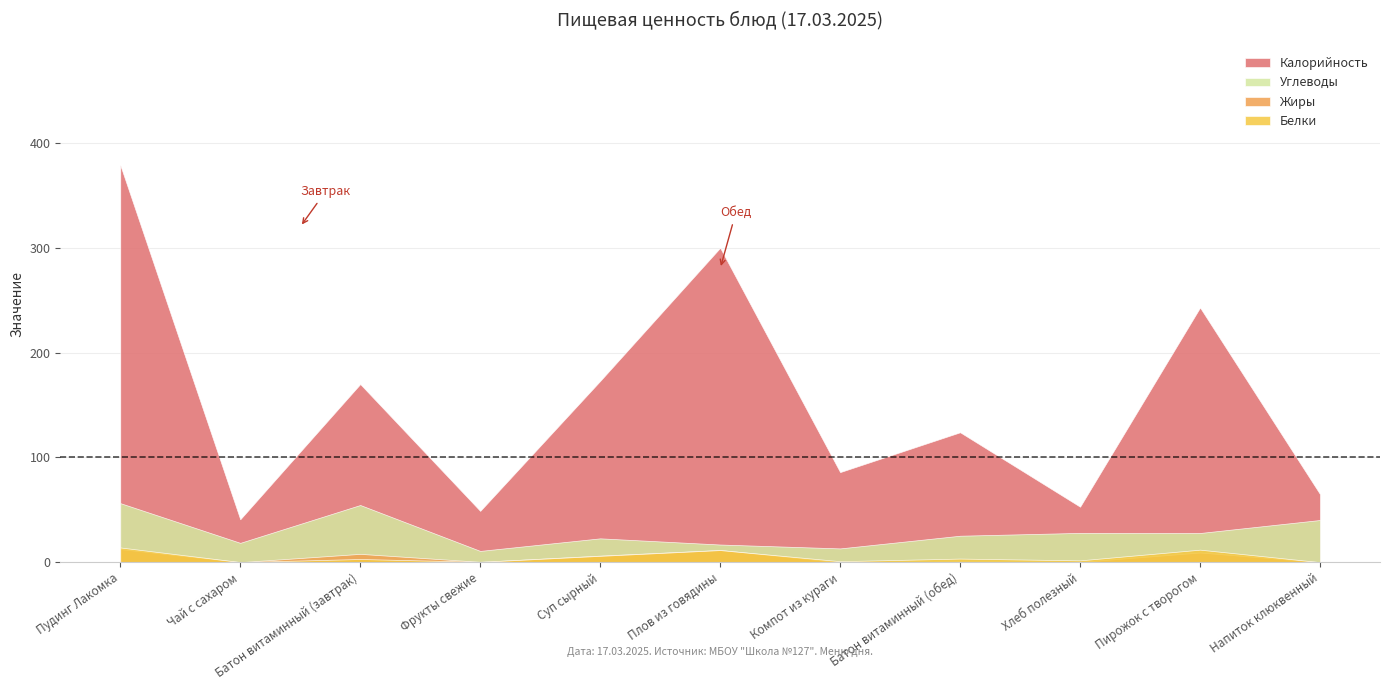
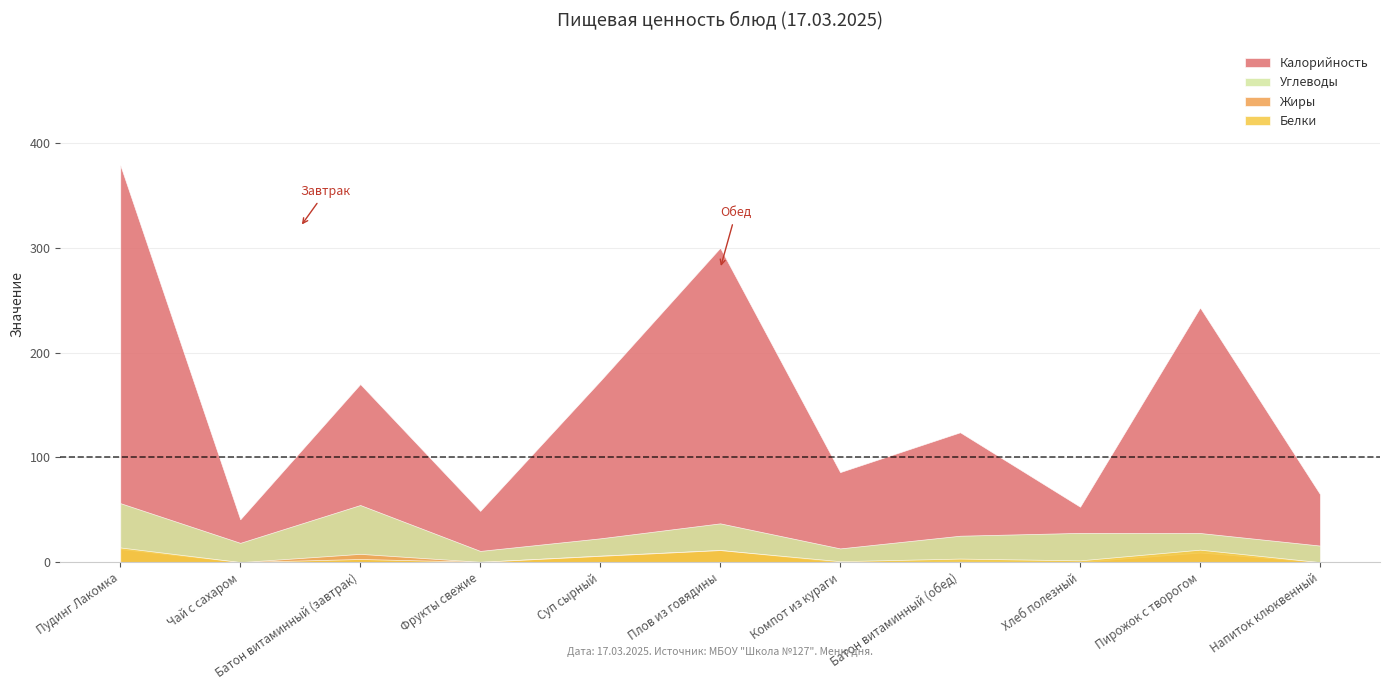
Углеводы, Плов из говядины: 17 -> 37
Углеводы, Напиток клюквенный: 40 -> 16
